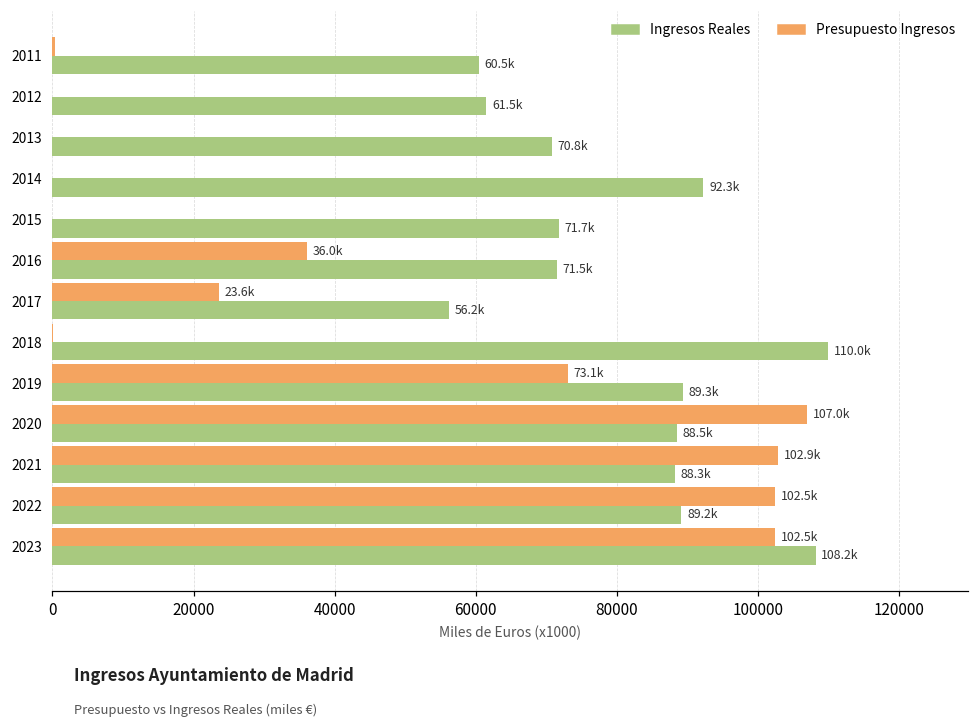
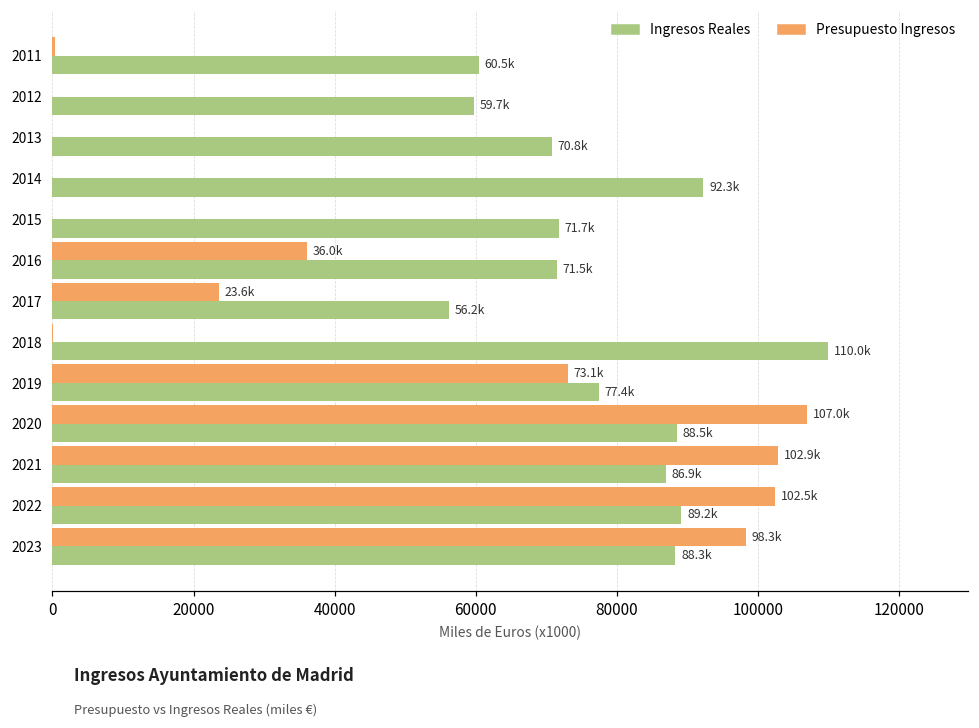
Ingresos Reales, 2012: 61.5k -> 59.7k
Ingresos Reales, 2019: 89.3k -> 77.4k
Ingresos Reales, 2021: 88.3k -> 86.9k
Presupuesto Ingresos, 2023: 102.5k -> 98.3k
Ingresos Reales, 2023: 108.2k -> 88.3k
